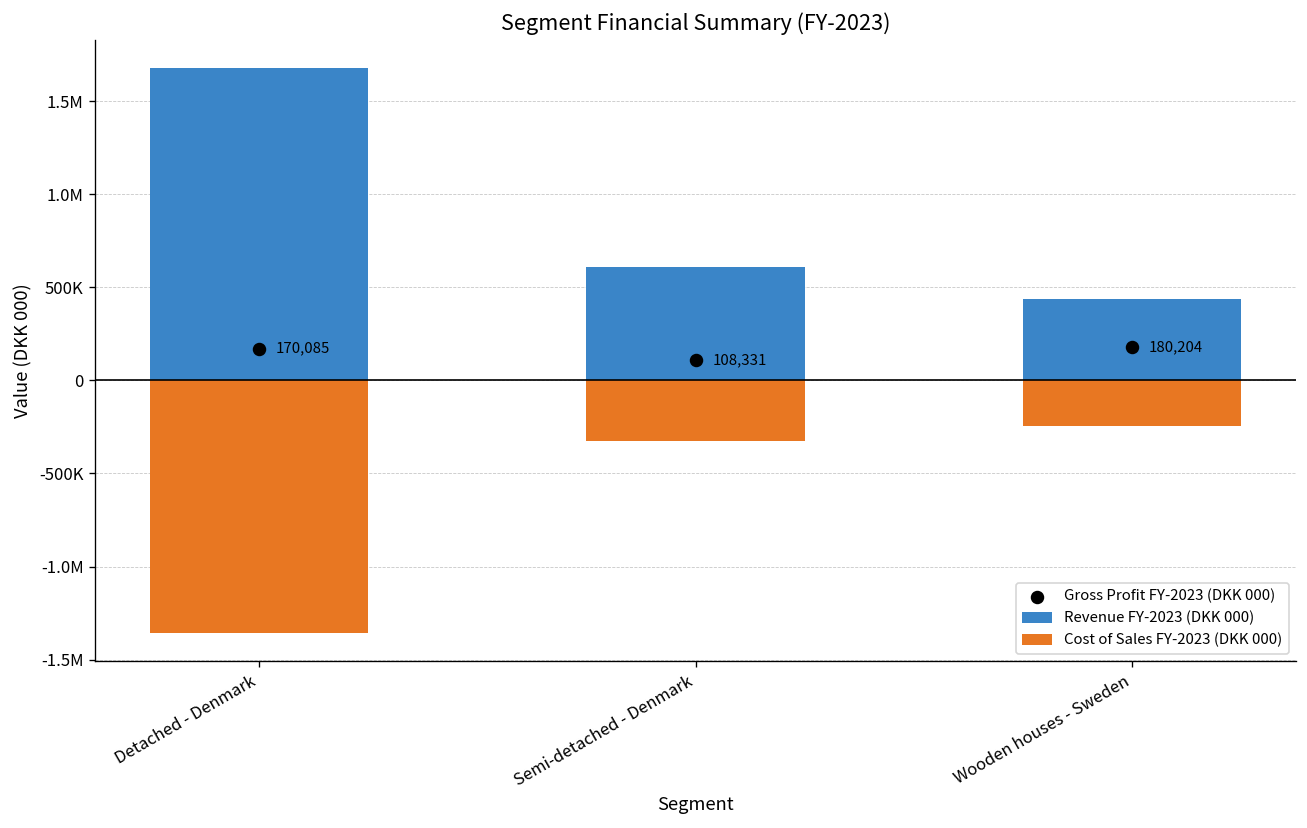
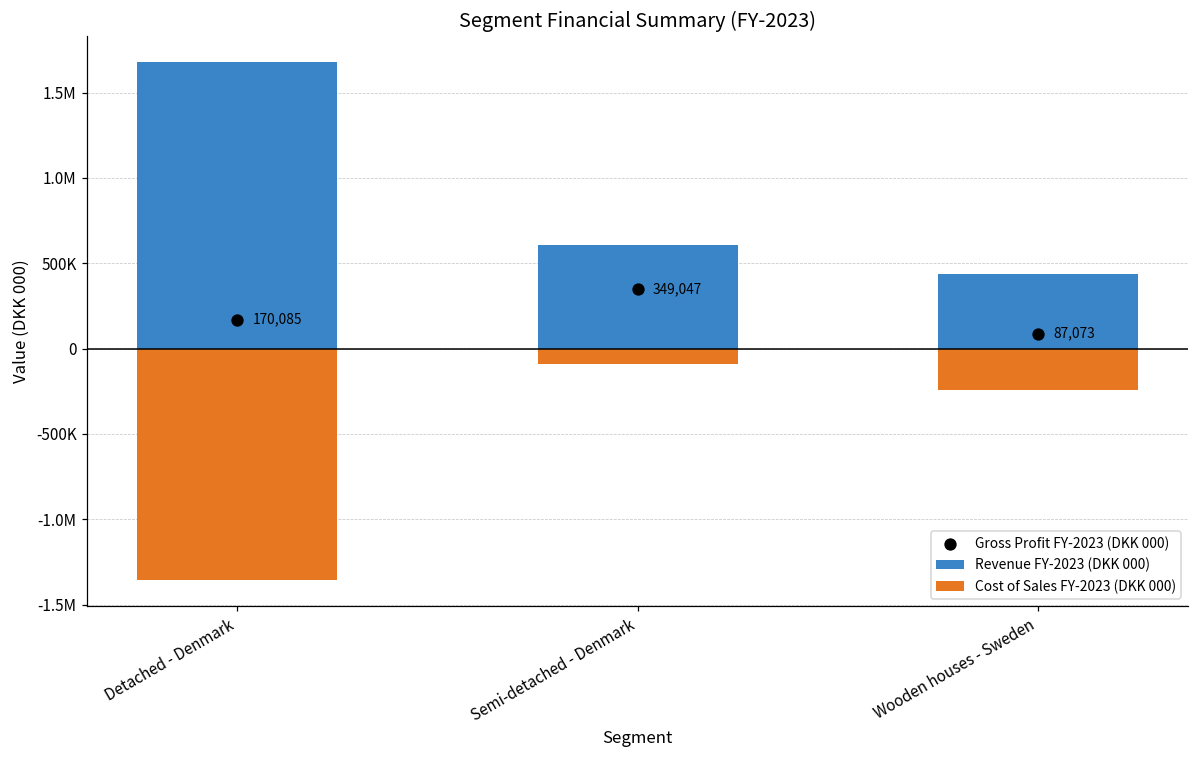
Cost of Sales FY-2023 (DKK 000), Semi-detached - Denmark: -330000 -> -90000
Gross Profit FY-2023 (DKK 000), Semi-detached - Denmark: 108,331 -> 349,047
Gross Profit FY-2023 (DKK 000), Wooden houses - Sweden: 180,204 -> 87,073
